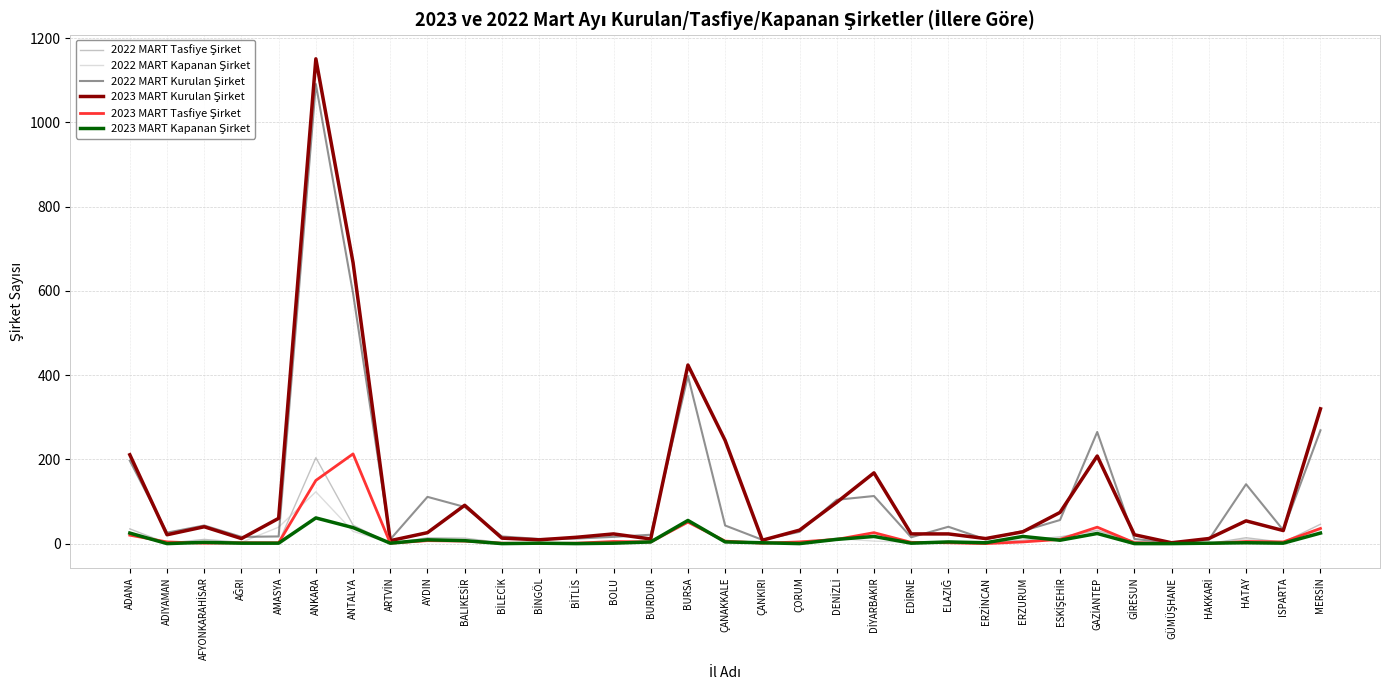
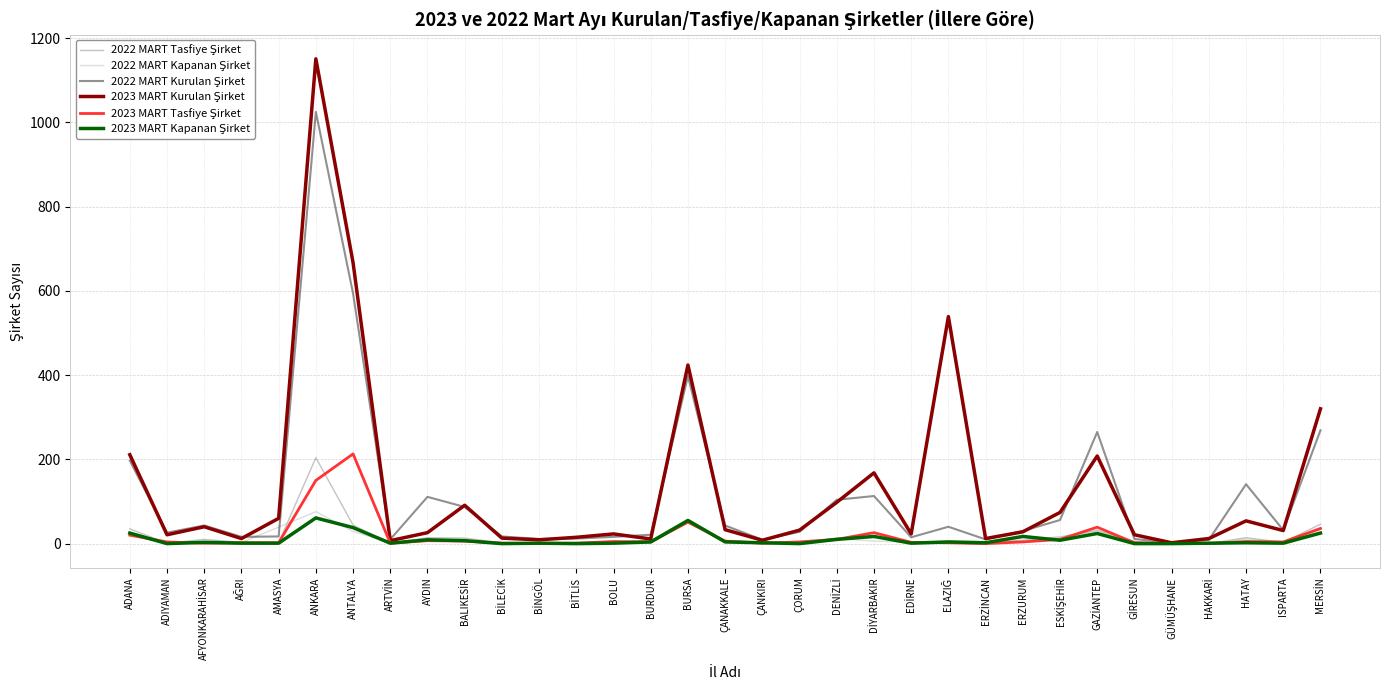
2022 MART Kapanan Şirket, ANKARA: 120 -> 80
2022 MART Kurulan Şirket, ANKARA: 1090 -> 1030
2023 MART Kurulan Şirket, ÇANAKKALE: 250 -> 30
2023 MART Kurulan Şirket, ELAZIĞ: 20 -> 540
